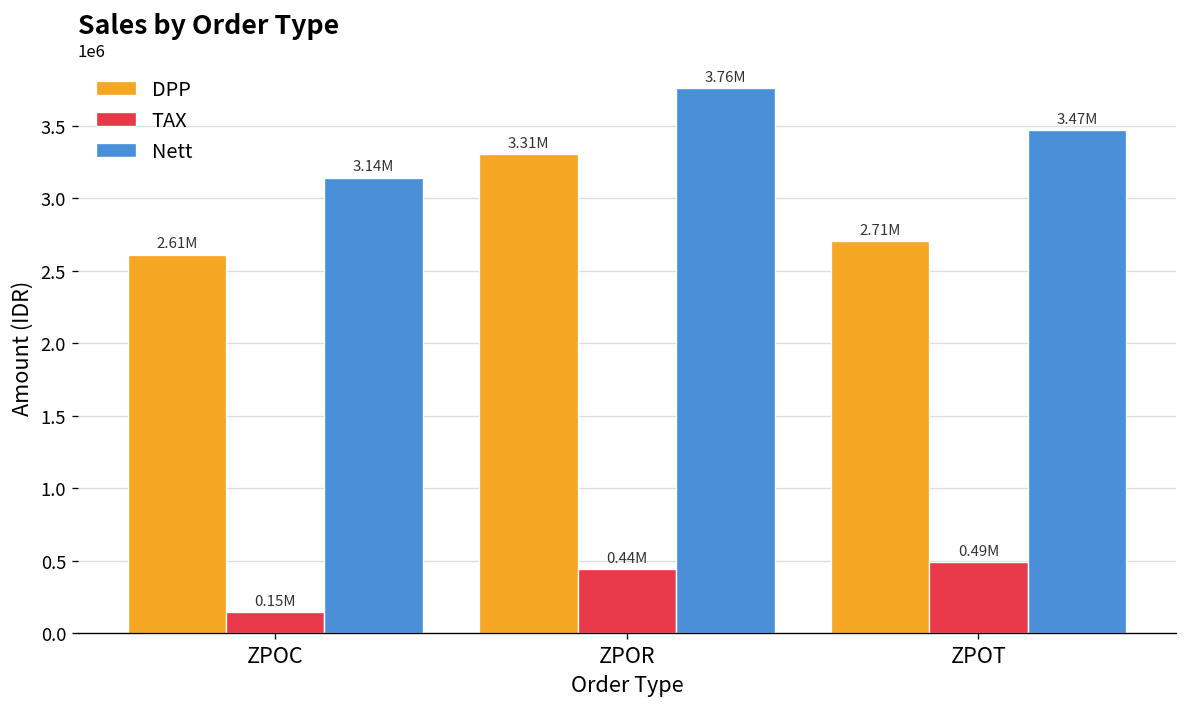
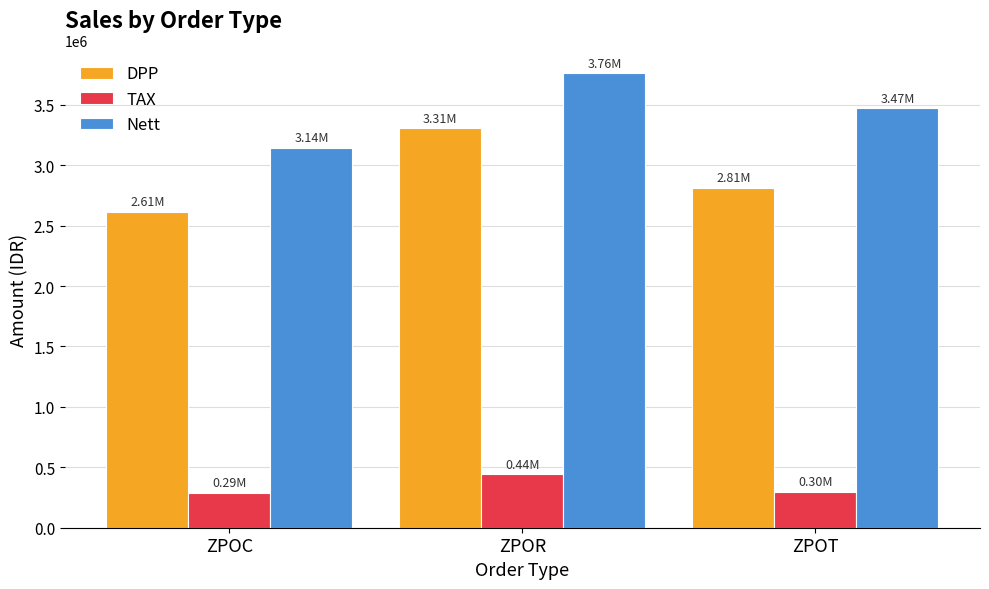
TAX, ZPOC: 0.15M -> 0.29M
DPP, ZPOT: 2.71M -> 2.81M
TAX, ZPOT: 0.49M -> 0.30M
